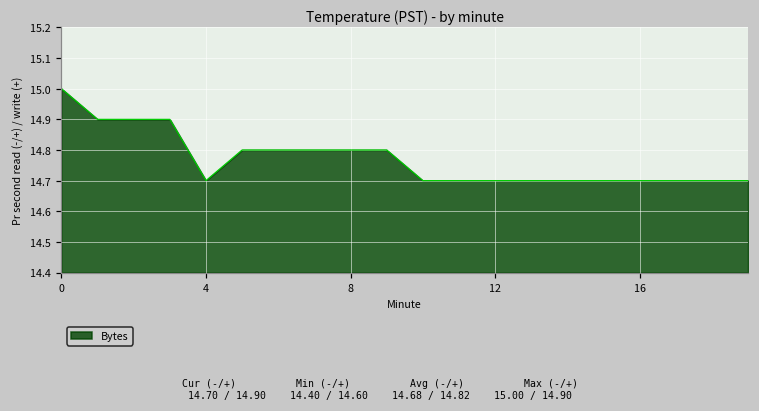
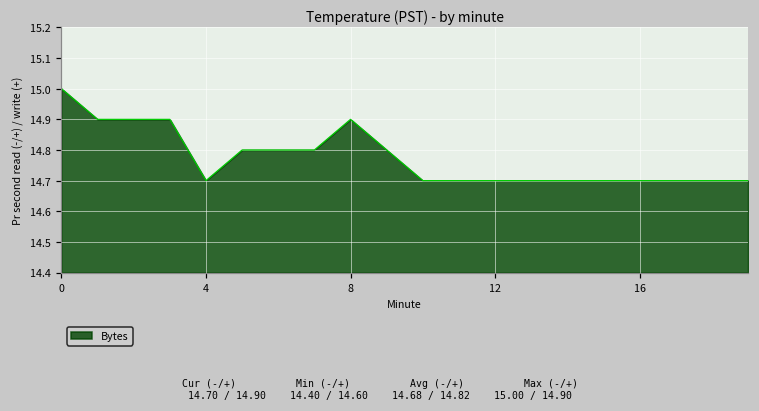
8: 14.8 -> 14.9
